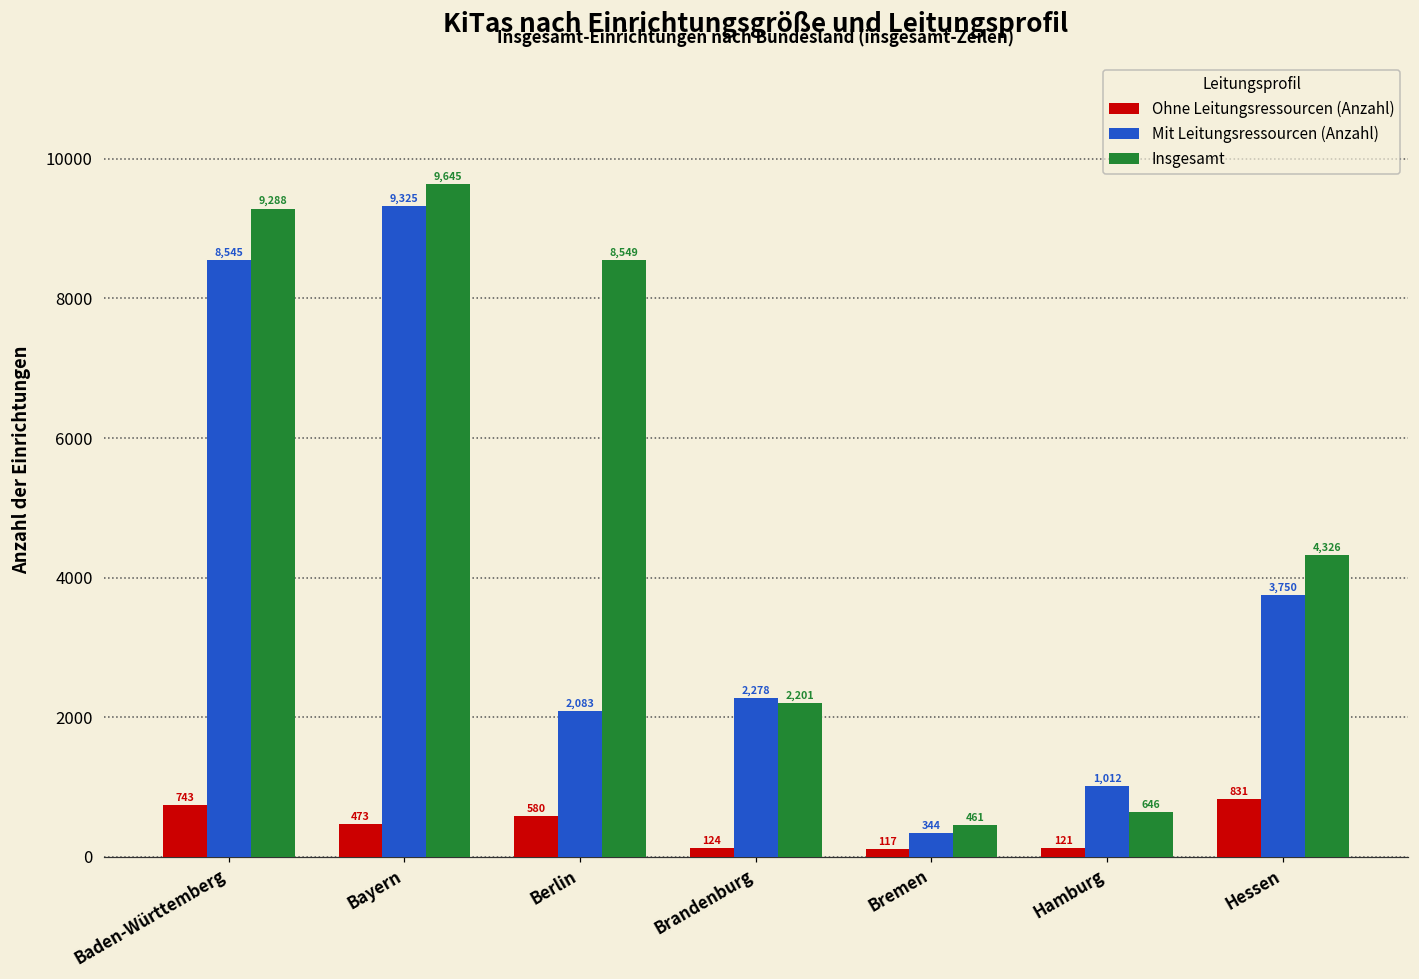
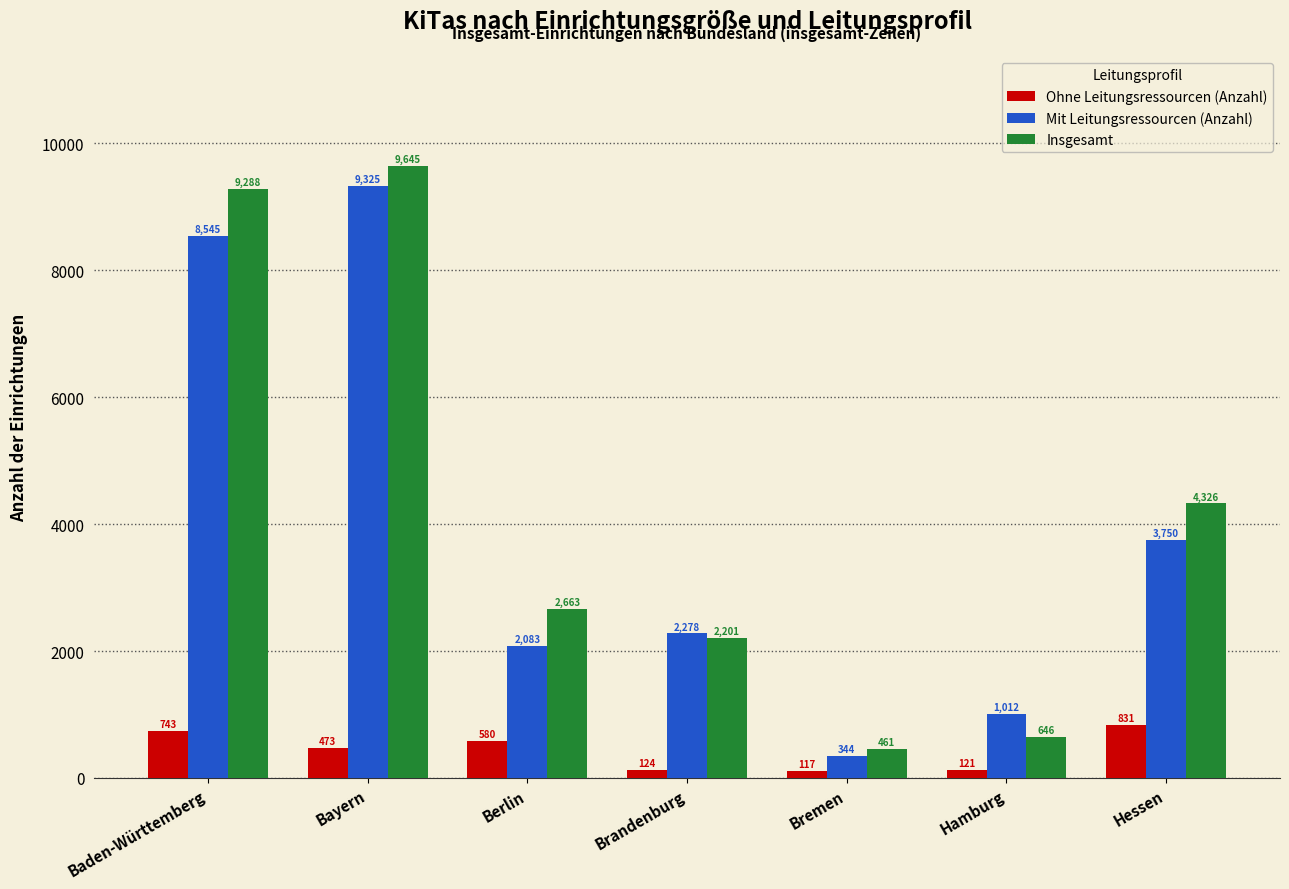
Insgesamt, Berlin: 8,549 -> 2,663
